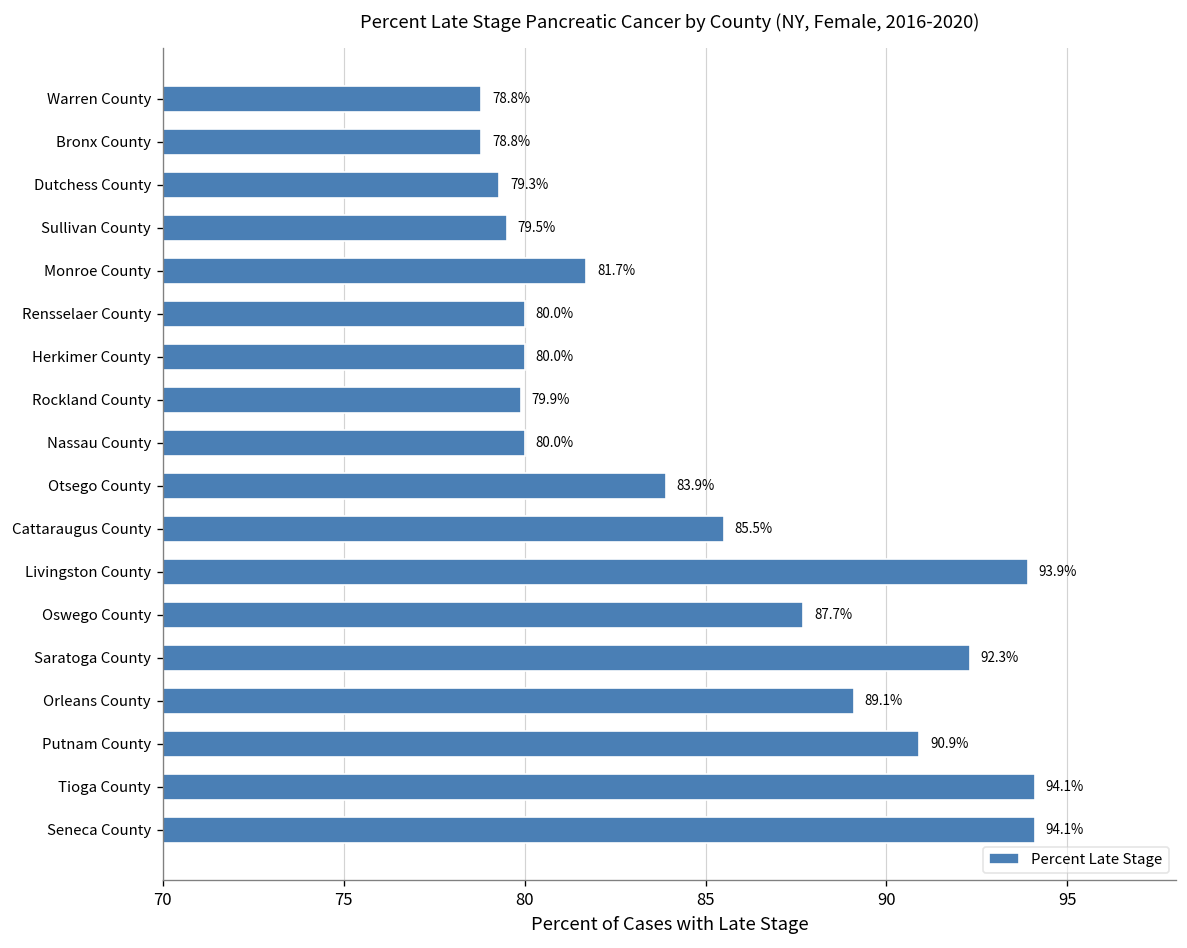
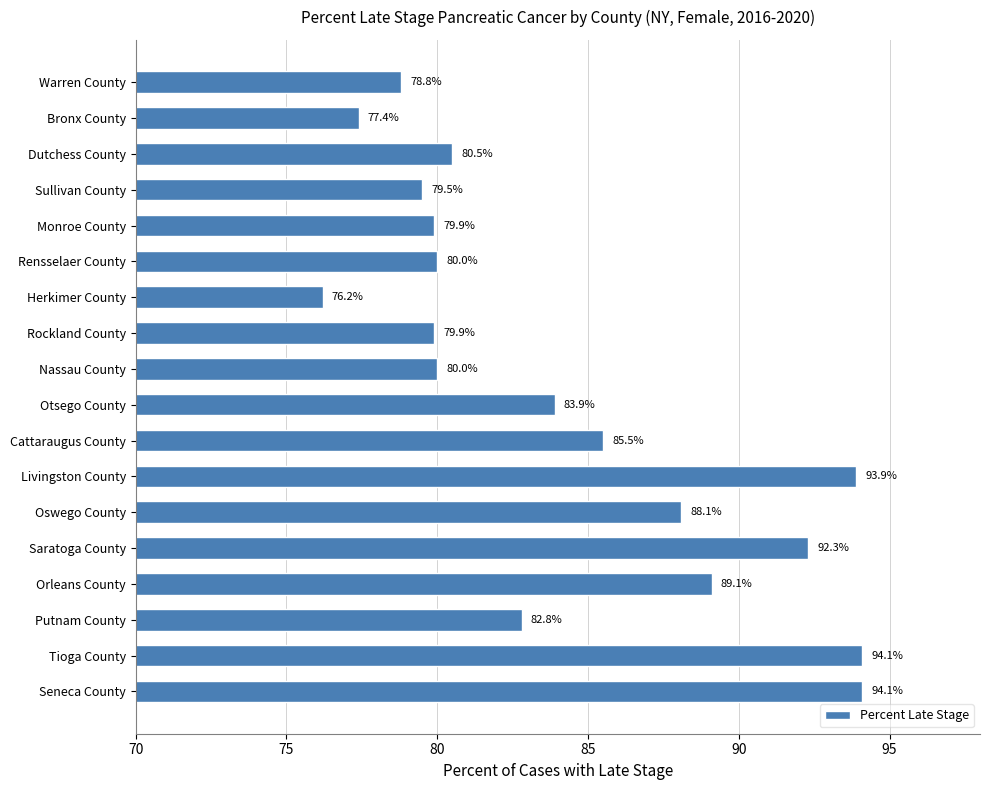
Bronx County: 78.8% -> 77.4%
Dutchess County: 79.3% -> 80.5%
Monroe County: 81.7% -> 79.9%
Herkimer County: 80.0% -> 76.2%
Oswego County: 87.7% -> 88.1%
Putnam County: 90.9% -> 82.8%
